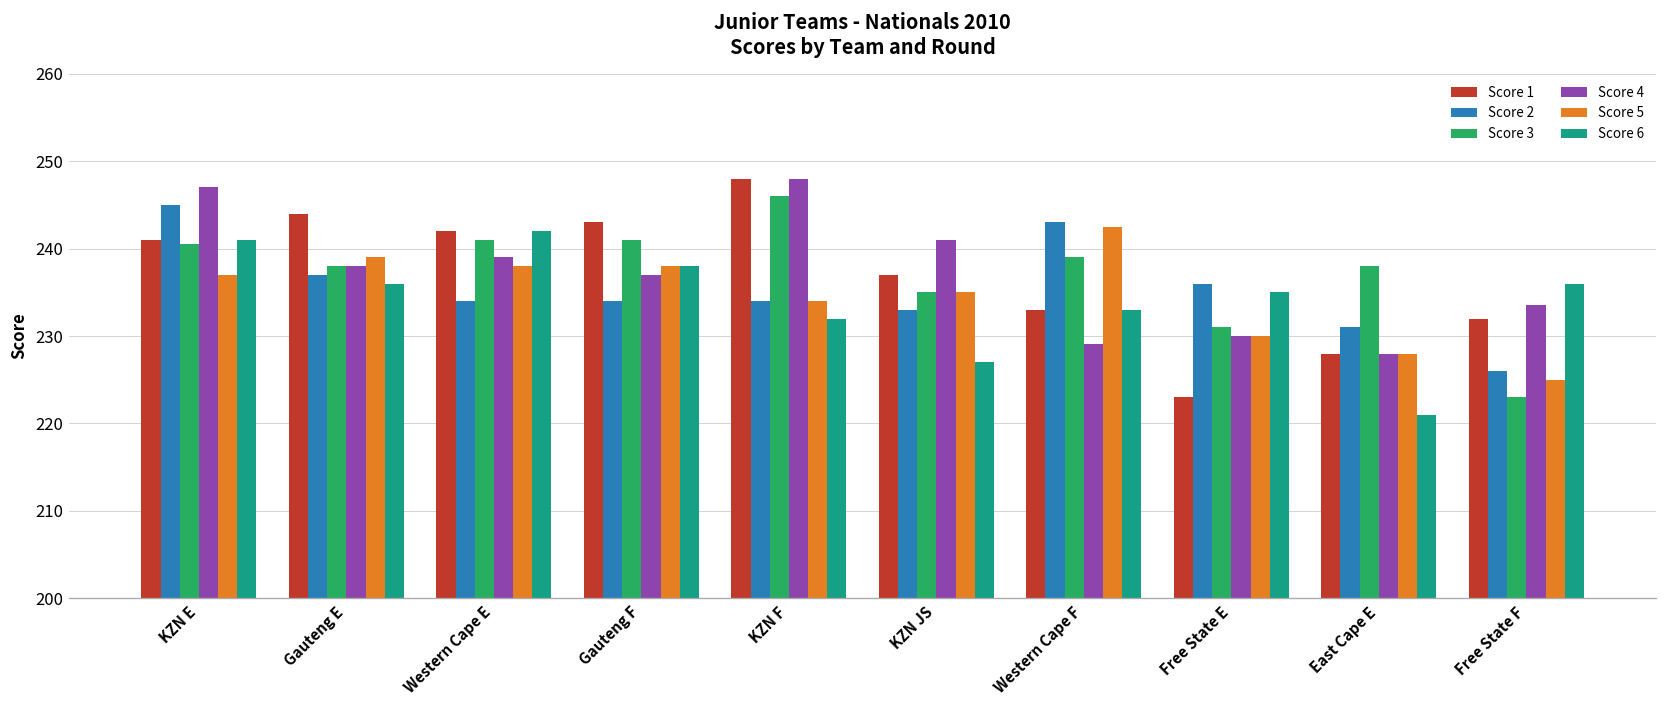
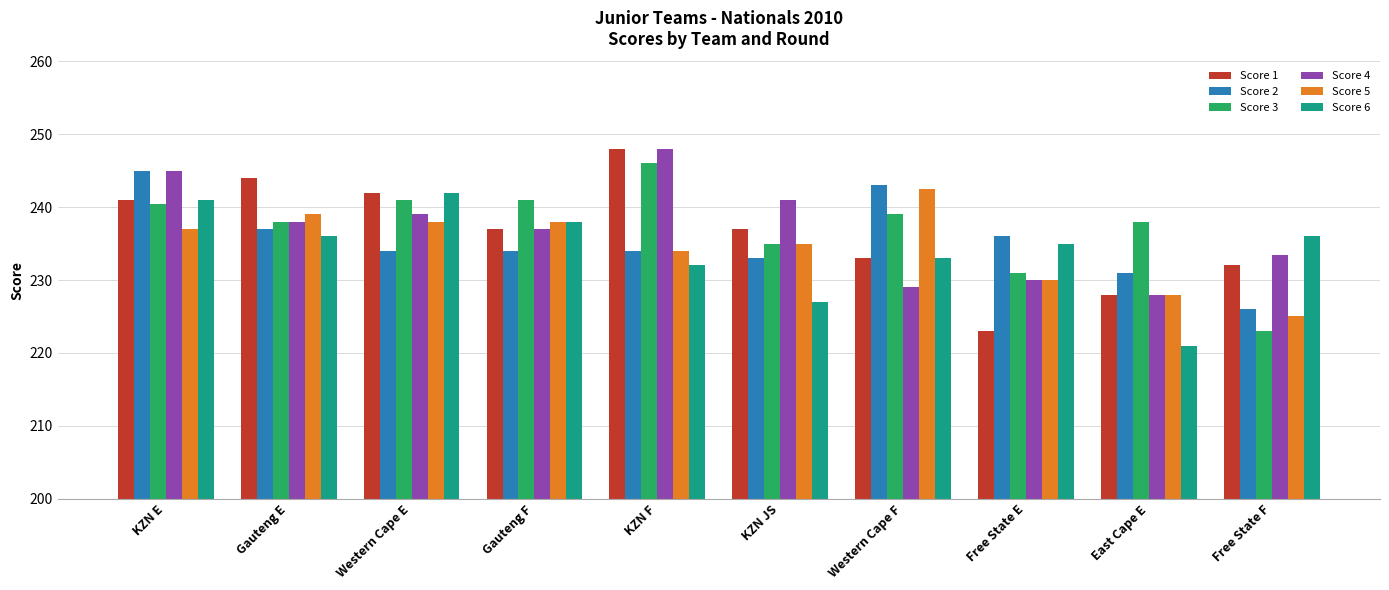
Score 4, KZN E: 247 -> 245
Score 1, Gauteng F: 243 -> 237
